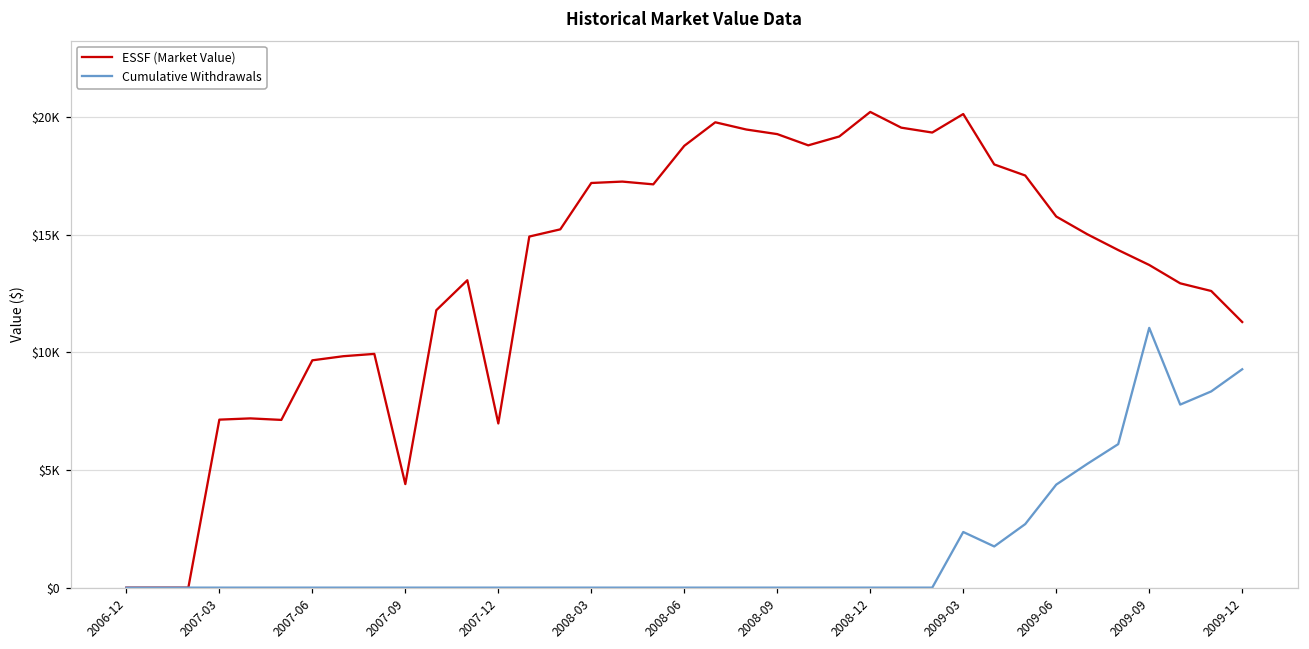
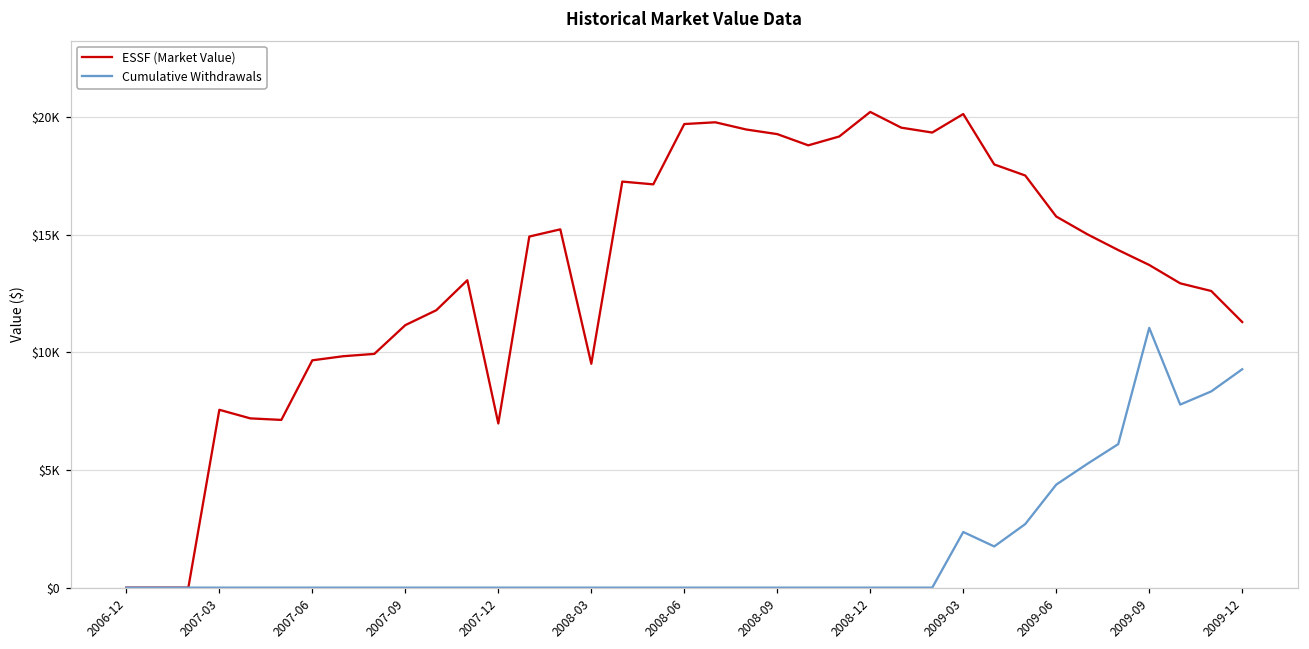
ESSF (Market Value), 2007-03: $7100 -> $7600
ESSF (Market Value), 2007-09: $4400 -> $11200
ESSF (Market Value), 2008-03: $17200 -> $9500
ESSF (Market Value), 2008-06: $18800 -> $19700
